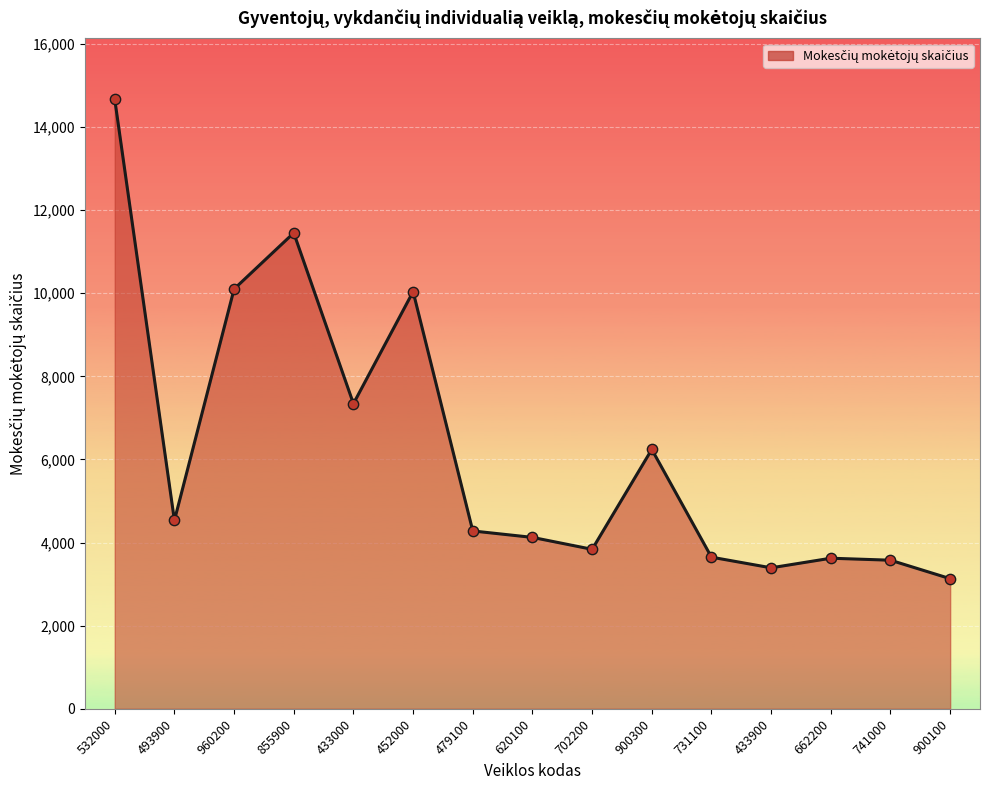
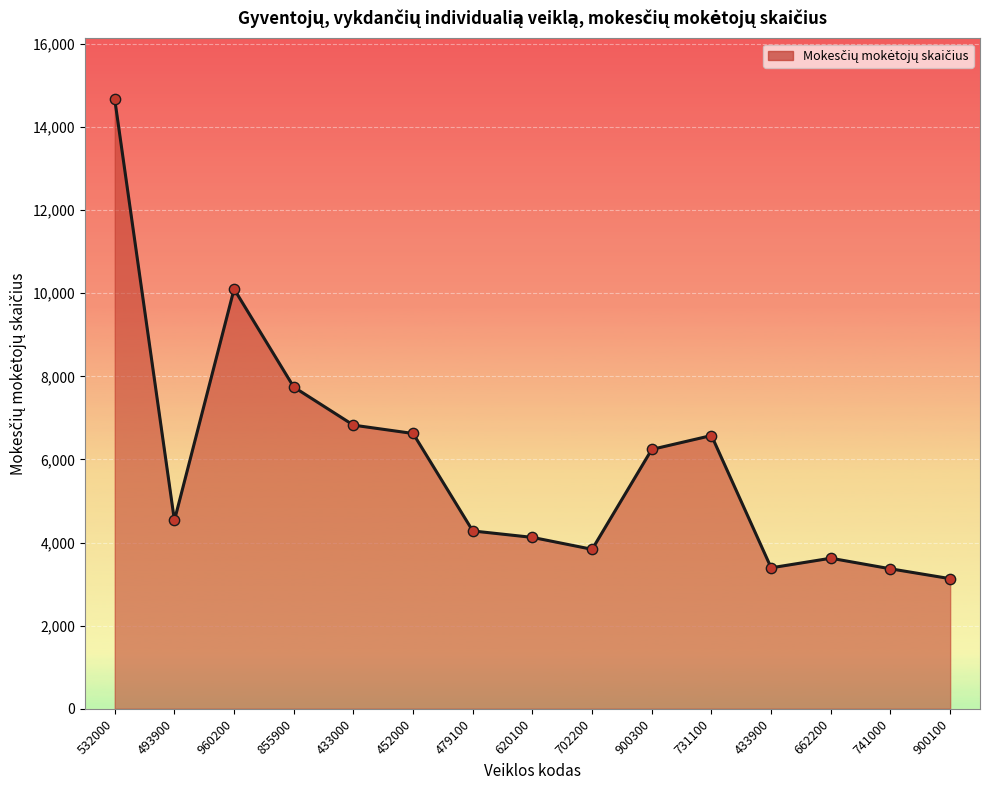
855900: 11,500 -> 7,700
433000: 7,300 -> 6,800
452000: 10,000 -> 6,600
731100: 3,600 -> 6,600
741000: 3,600 -> 3,400
